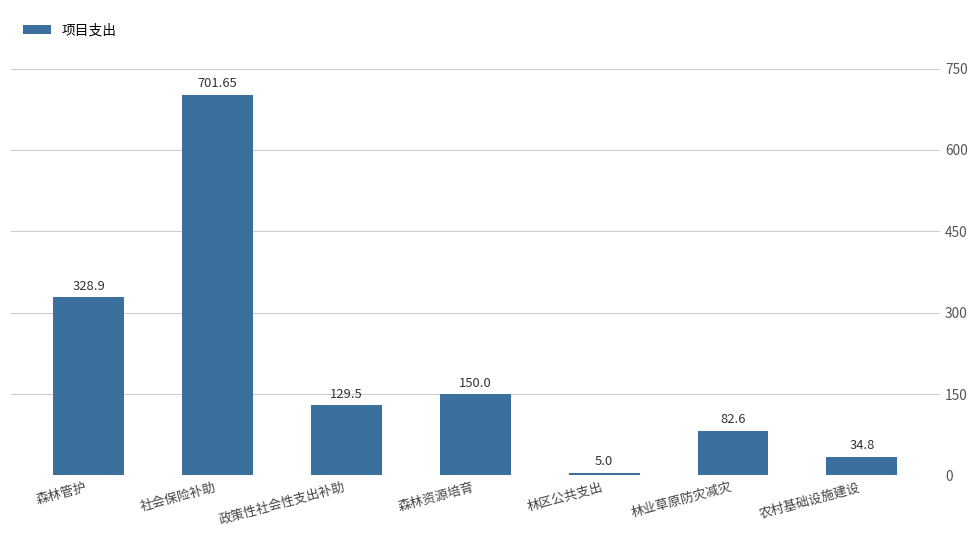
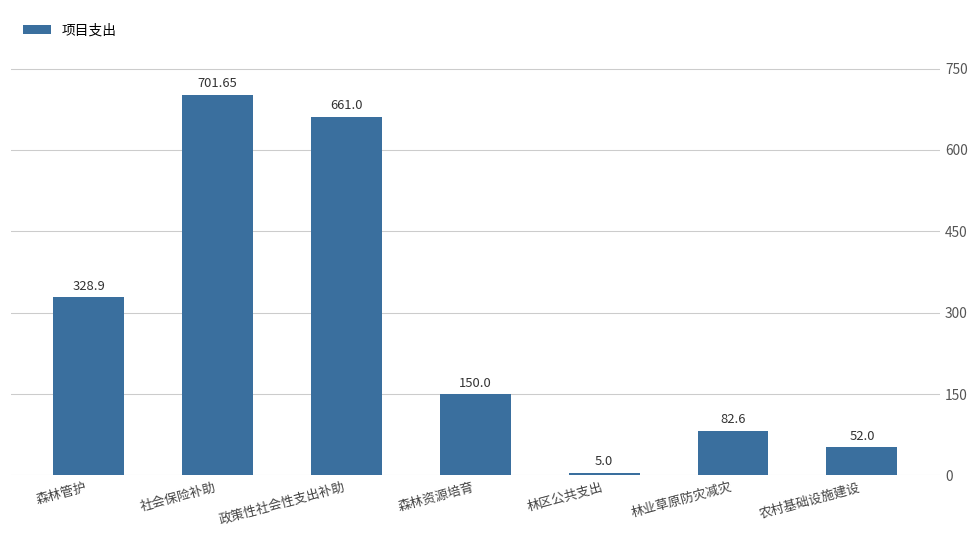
政策性社会性支出补助: 129.5 -> 661.0
农村基础设施建设: 34.8 -> 52.0
